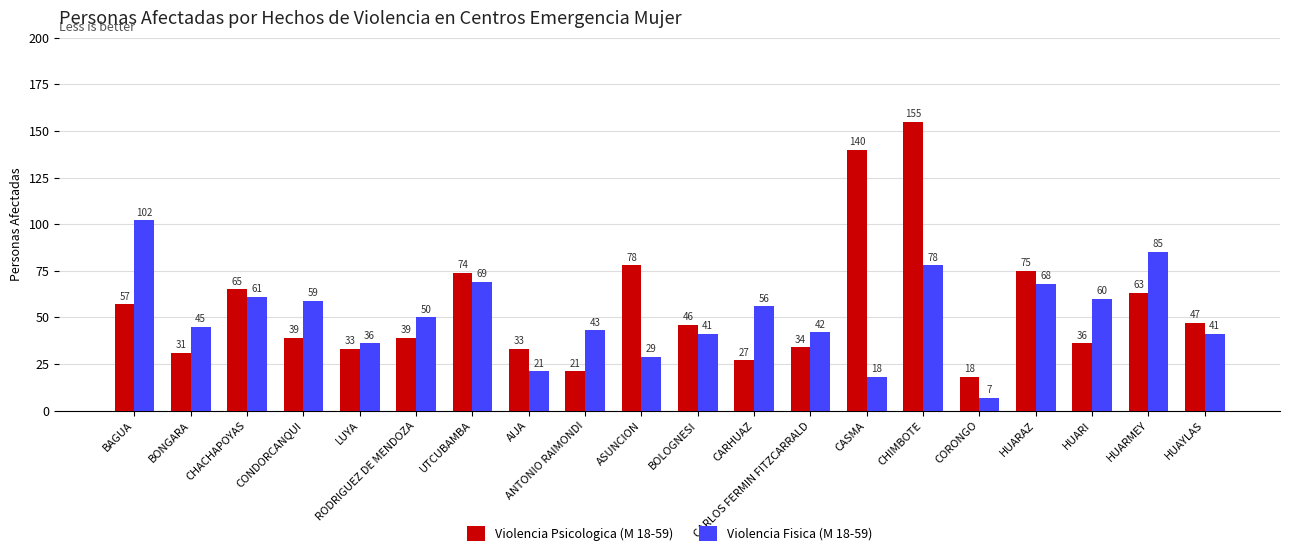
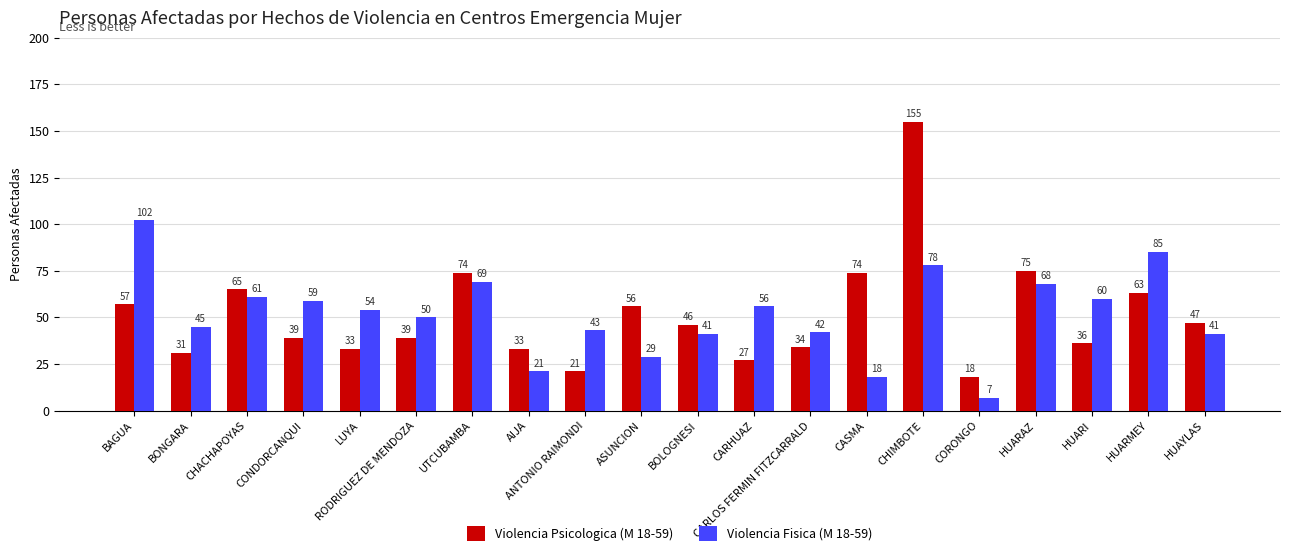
Violencia Fisica (M 18-59), LUYA: 36 -> 54
Violencia Psicologica (M 18-59), ASUNCION: 78 -> 56
Violencia Psicologica (M 18-59), CASMA: 140 -> 74
